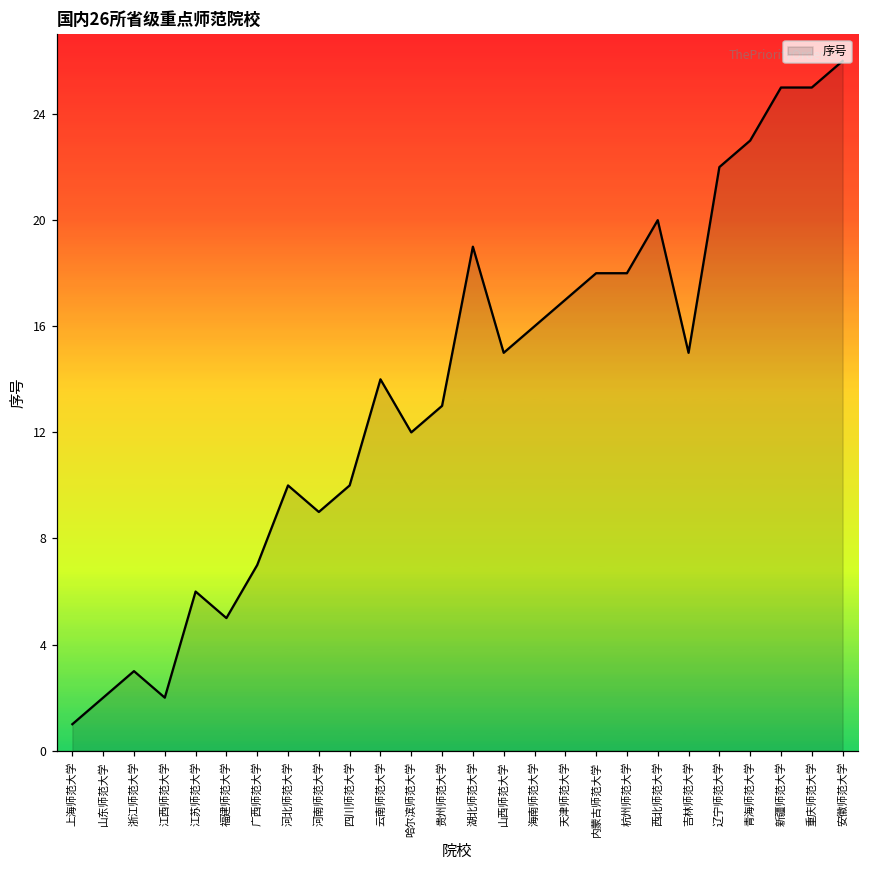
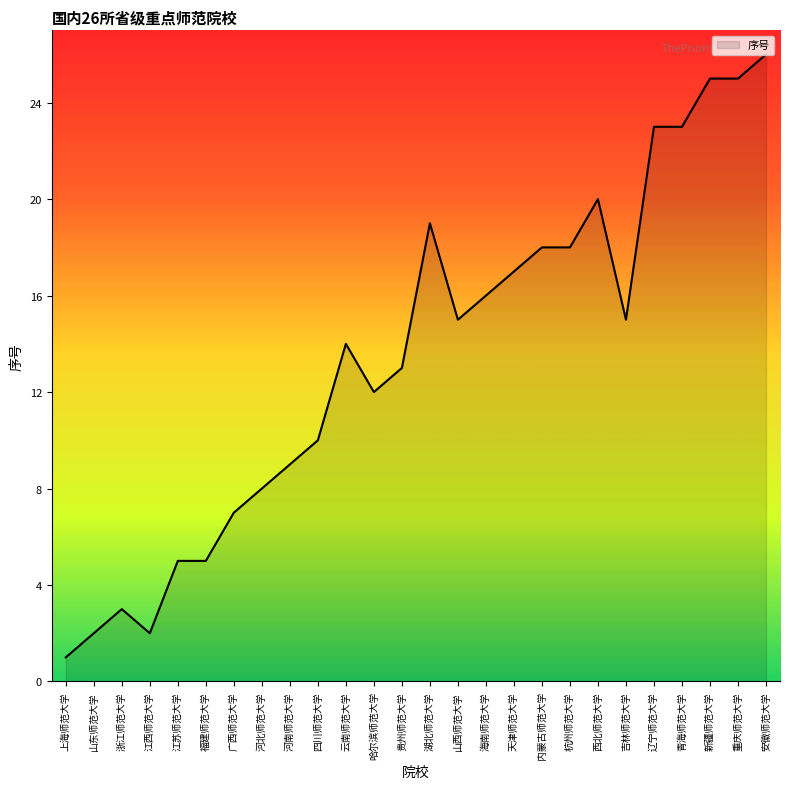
江苏师范大学: 6 -> 5
河北师范大学: 10 -> 8
辽宁师范大学: 22 -> 23
